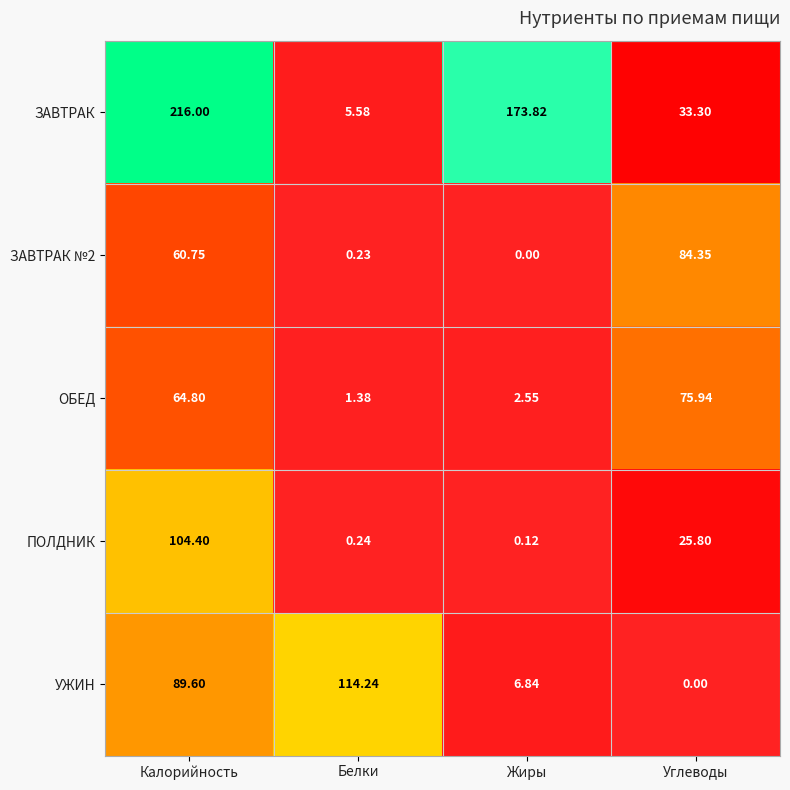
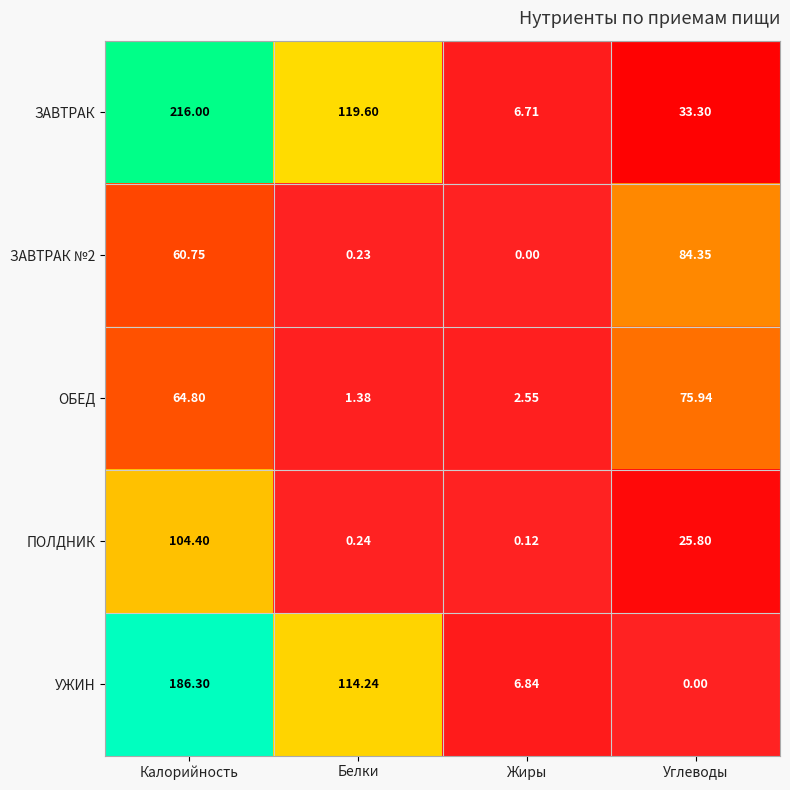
ЗАВТРАК, Белки: 5.58 -> 119.60
ЗАВТРАК, Жиры: 173.82 -> 6.71
УЖИН, Калорийность: 89.60 -> 186.30
